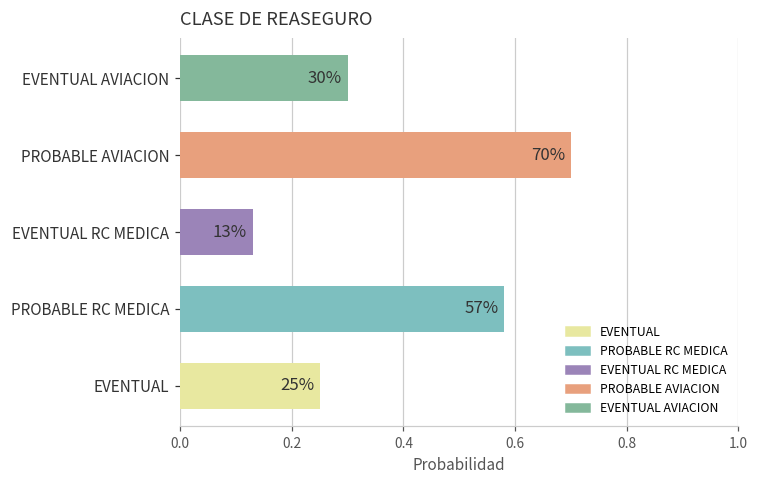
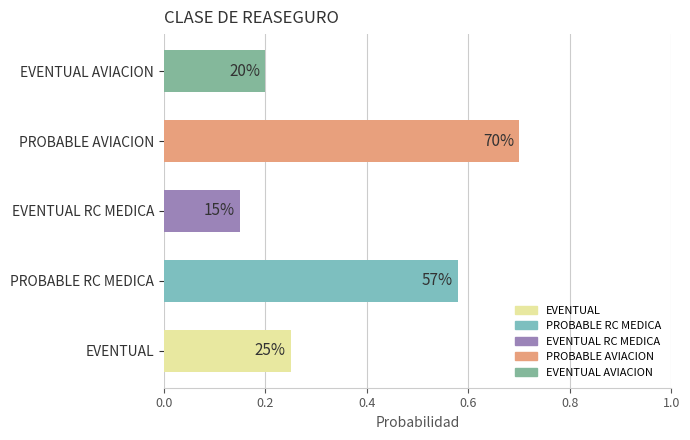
EVENTUAL AVIACION: 30% -> 20%
EVENTUAL RC MEDICA: 13% -> 15%
